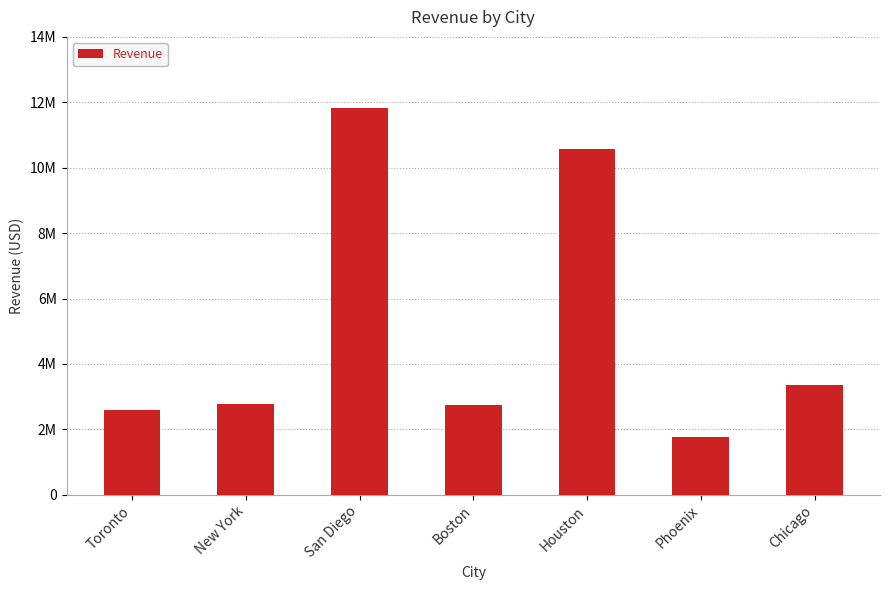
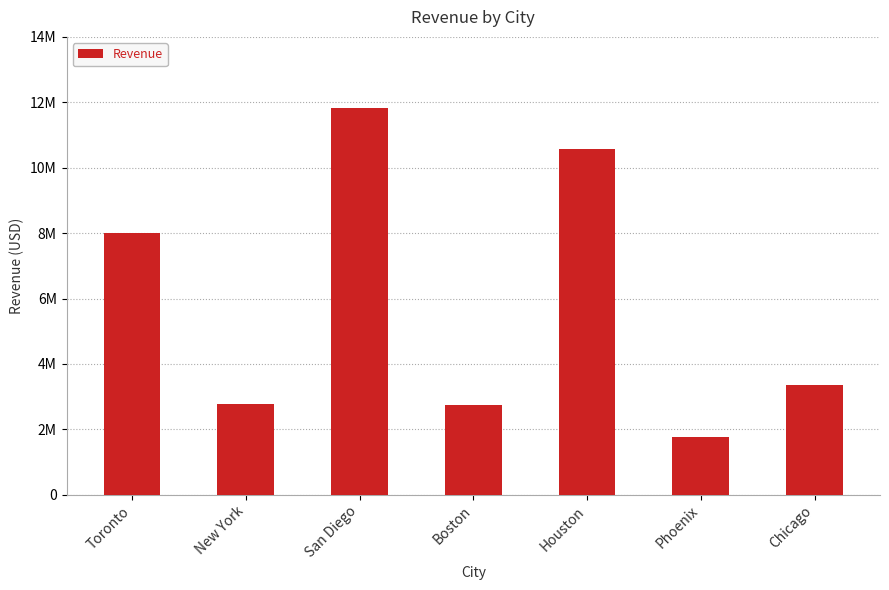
Toronto: 2600000 -> 8000000
